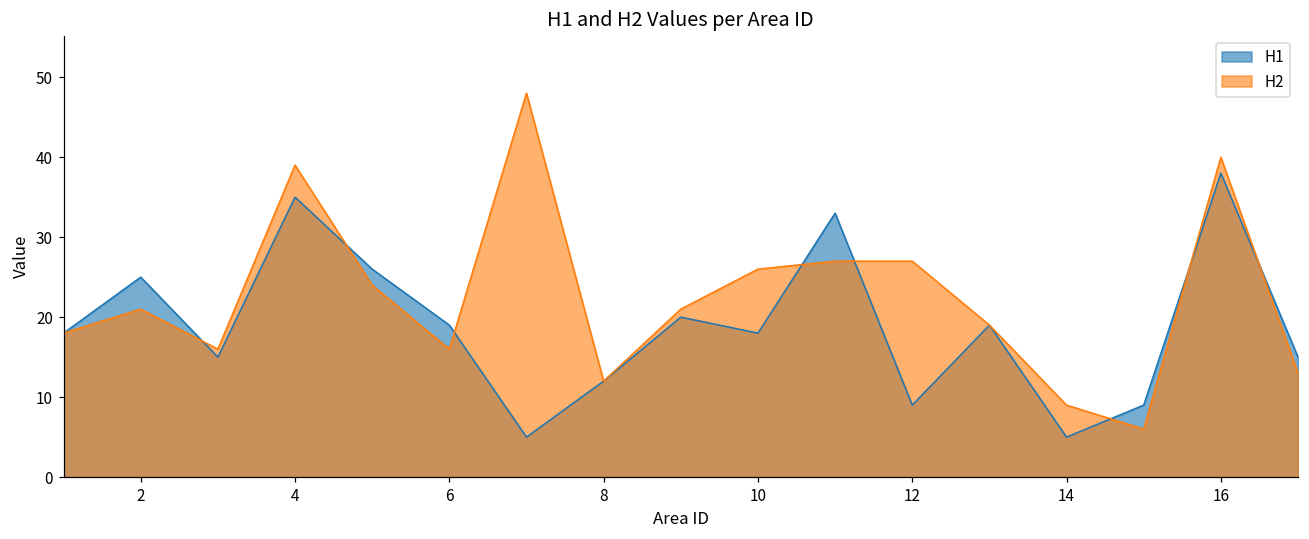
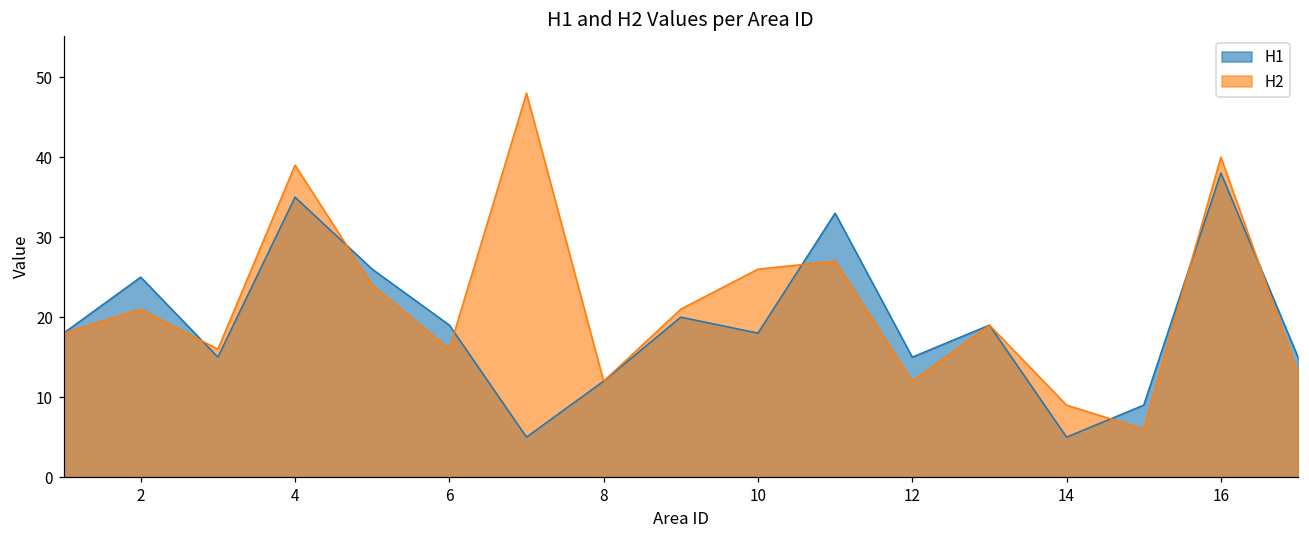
H1, 12: 9 -> 15
H2, 12: 27 -> 12
